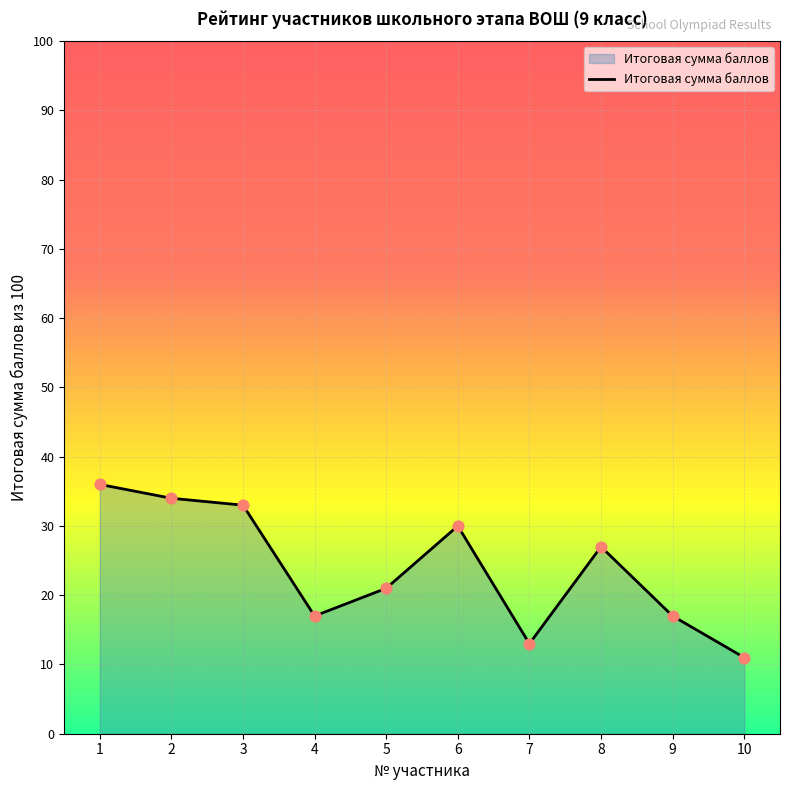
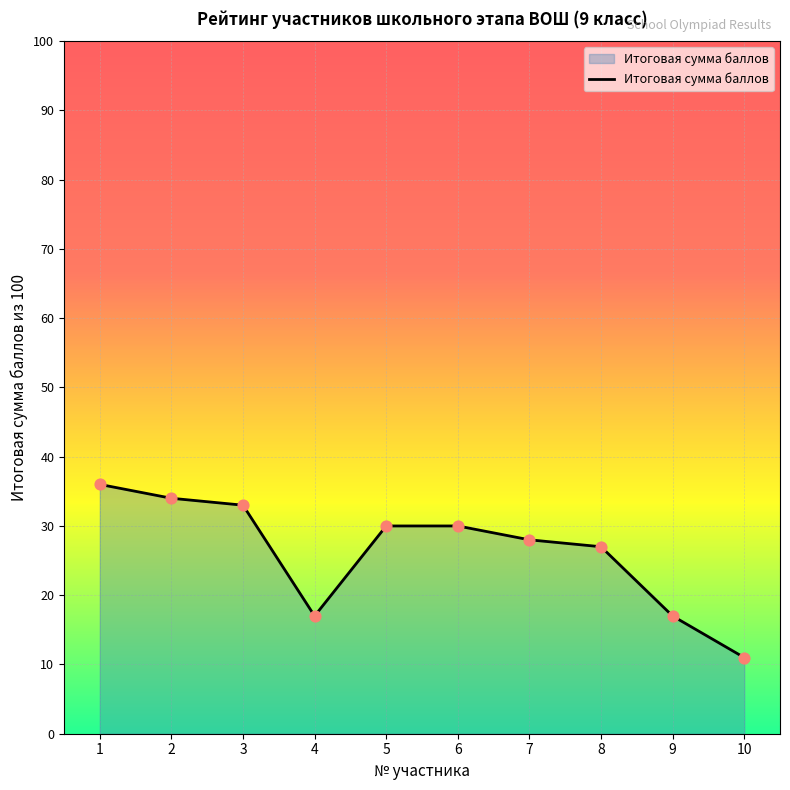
5: 21 -> 30
7: 13 -> 28
